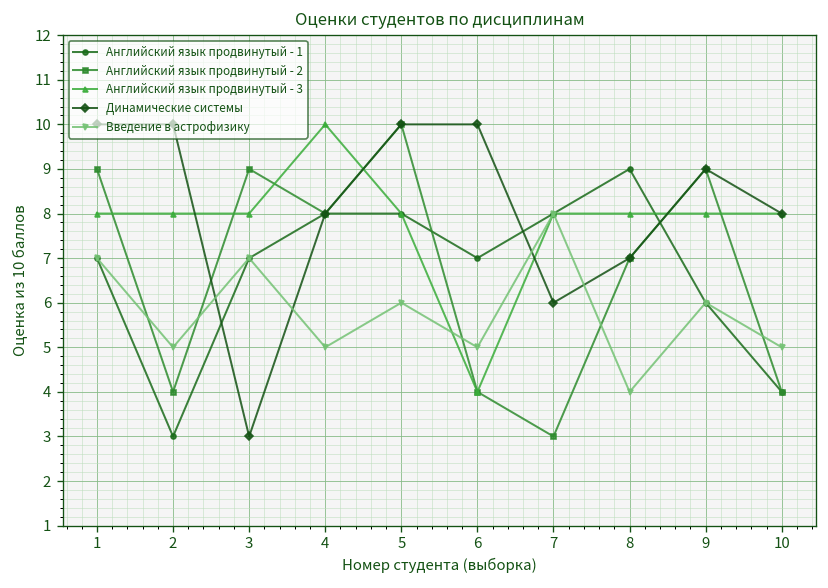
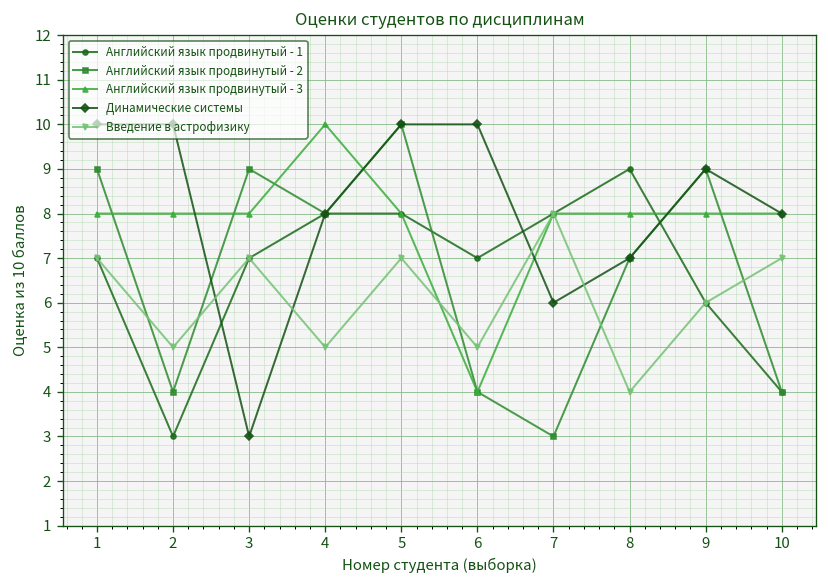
Введение в астрофизику, 5: 6 -> 7
Введение в астрофизику, 10: 5 -> 7
